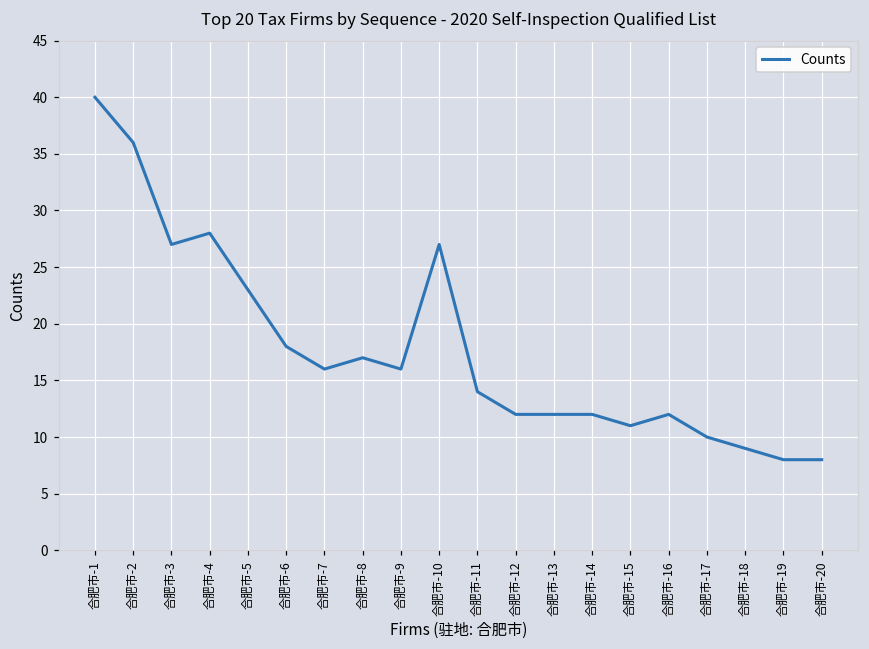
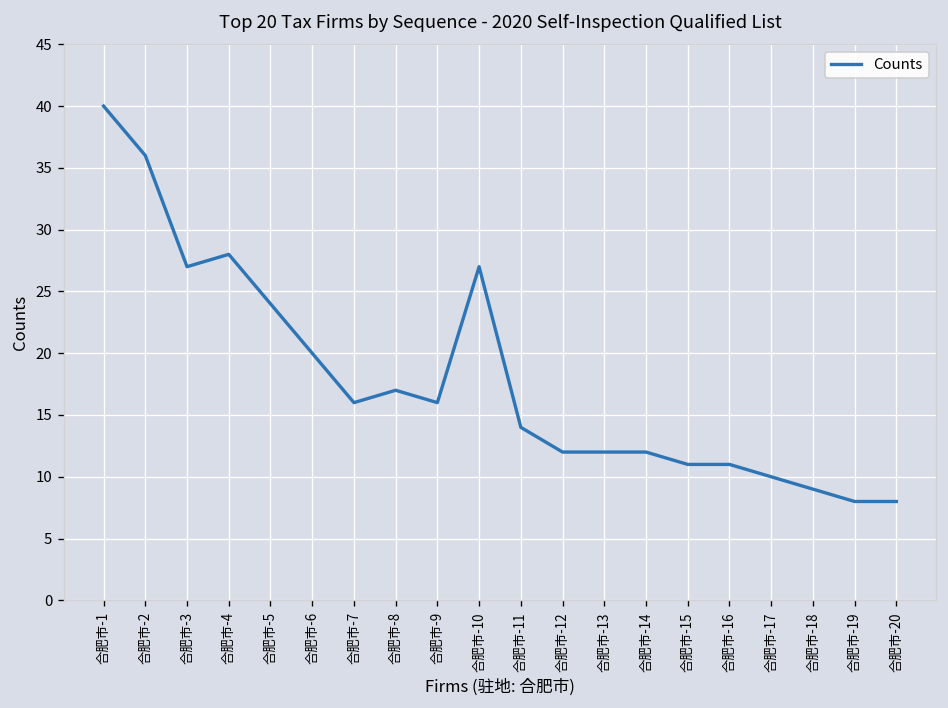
合肥市-5: 23 -> 24
合肥市-6: 18 -> 20
合肥市-16: 12 -> 11
